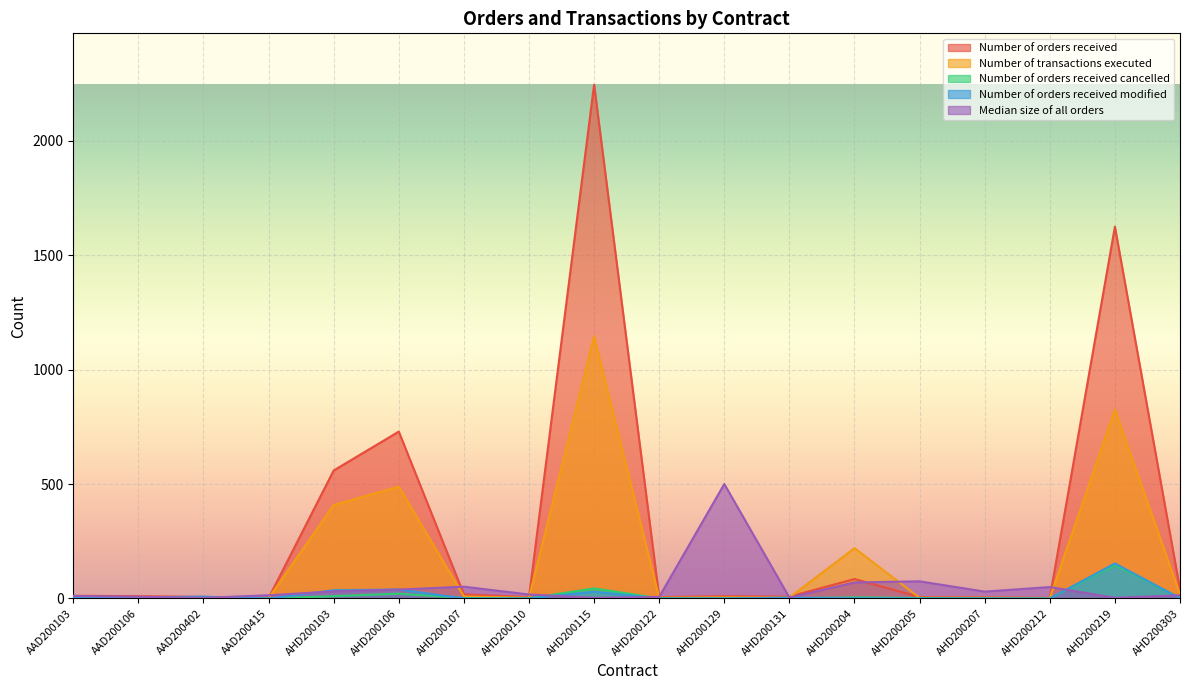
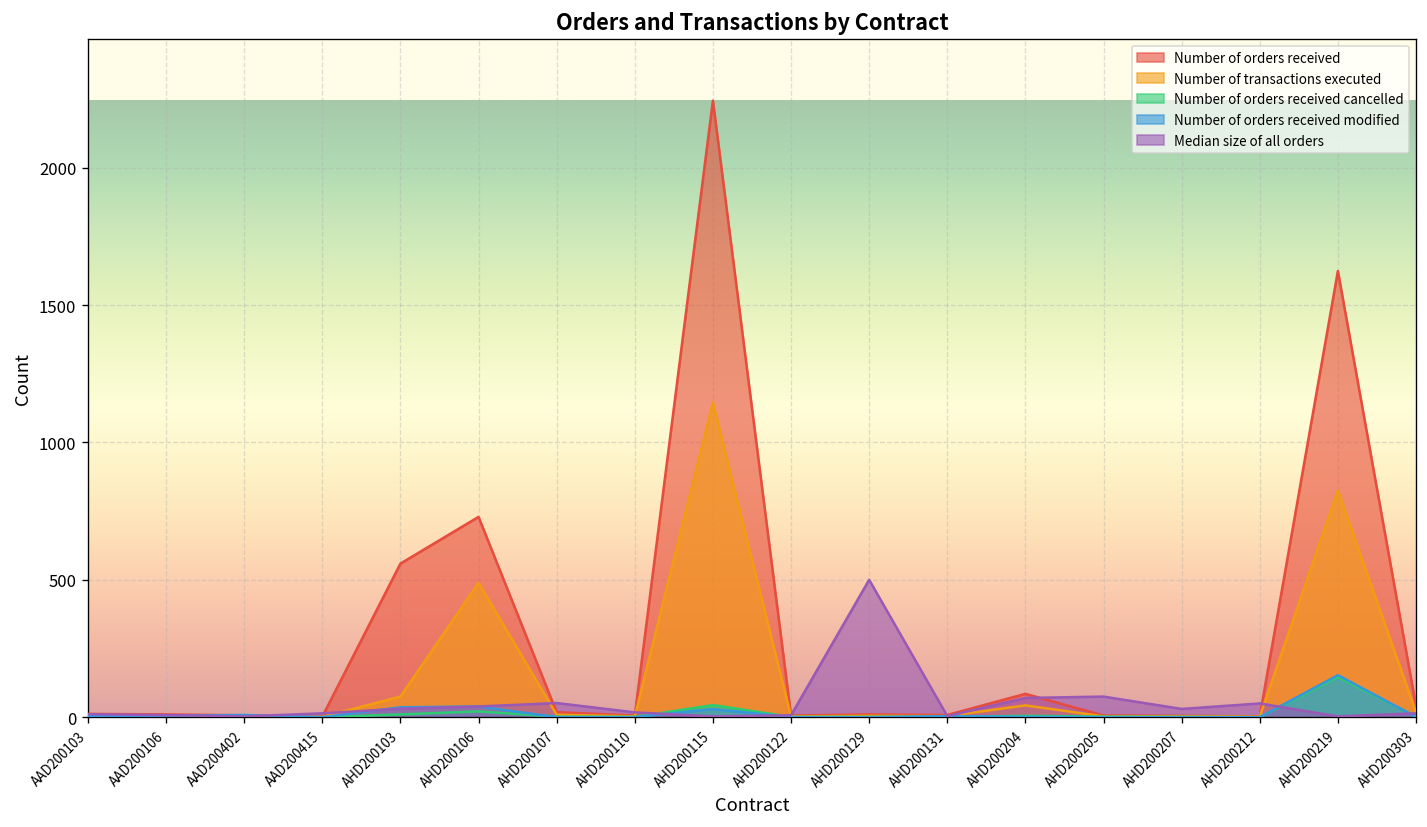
Number of transactions executed, AHD200103: 410 -> 80
Number of transactions executed, AHD200204: 220 -> 40
